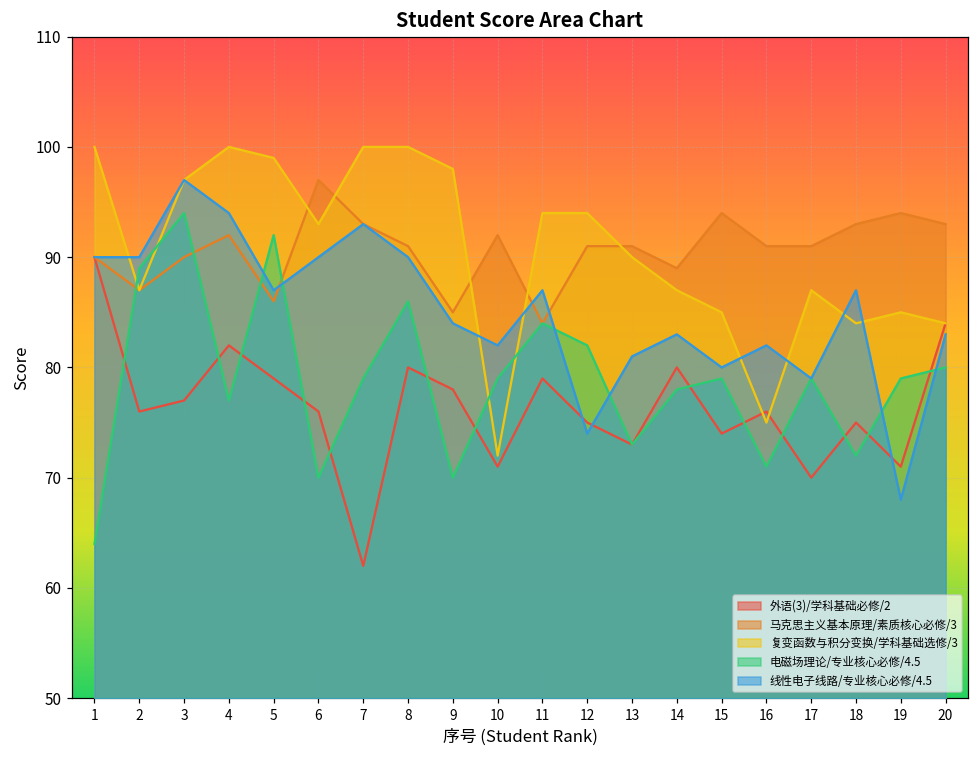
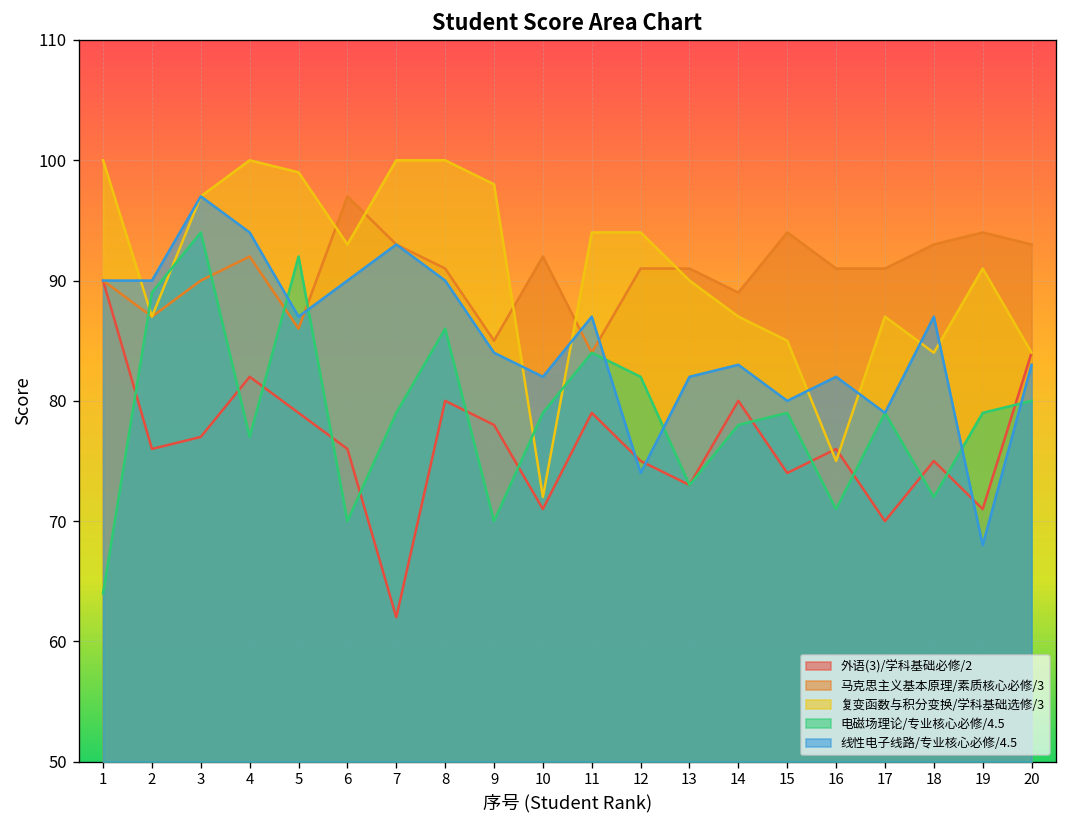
线性电子线路/专业核心必修/4.5, 13: 81 -> 82
复变函数与积分变换/学科基础选修/3, 19: 85 -> 91
